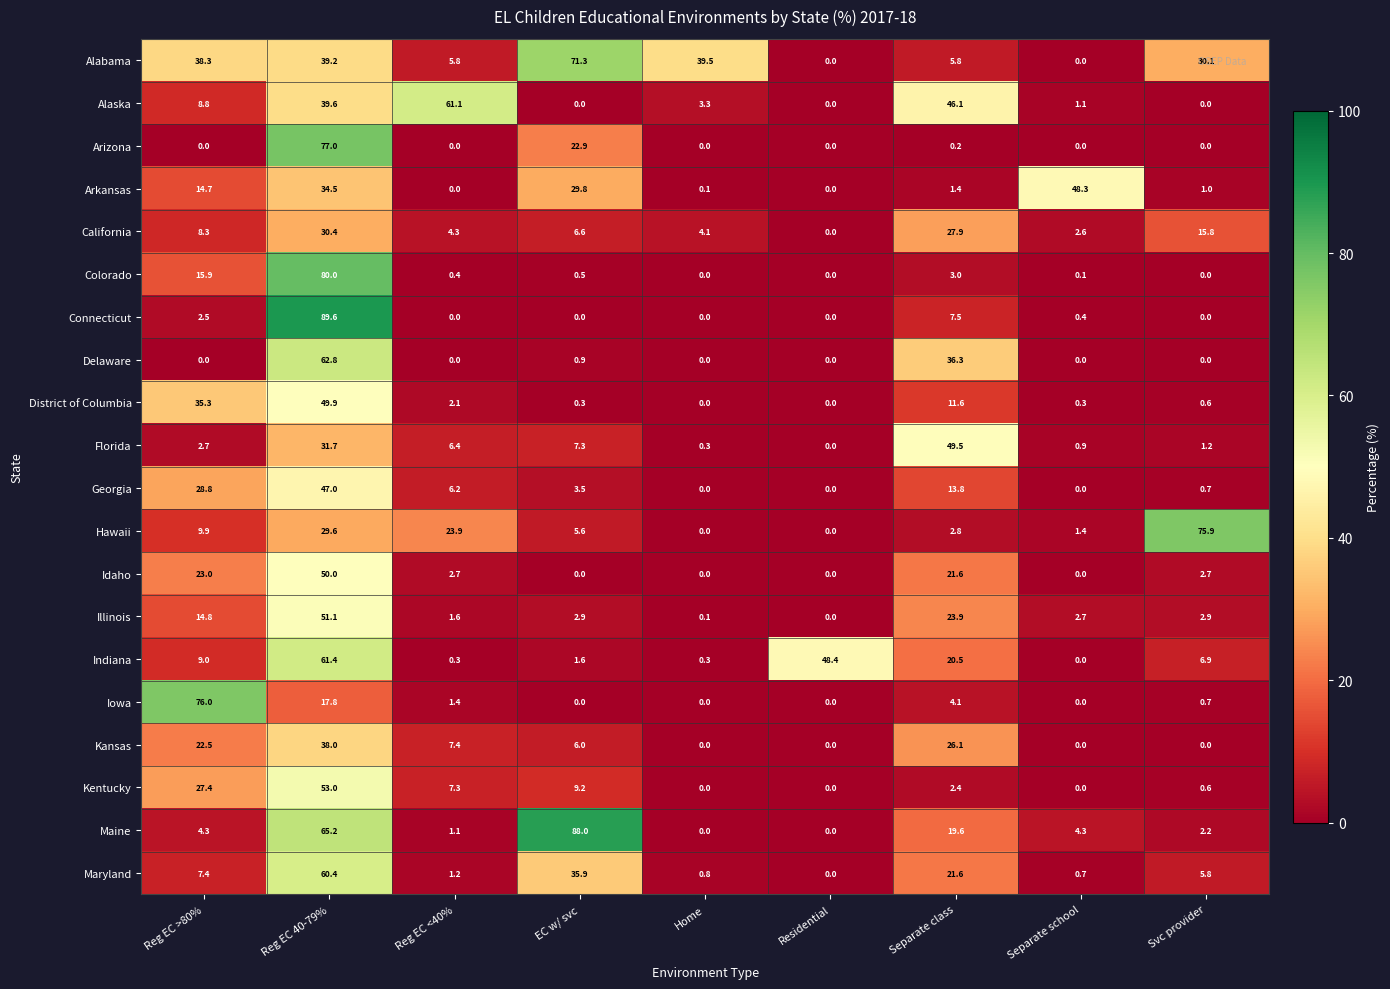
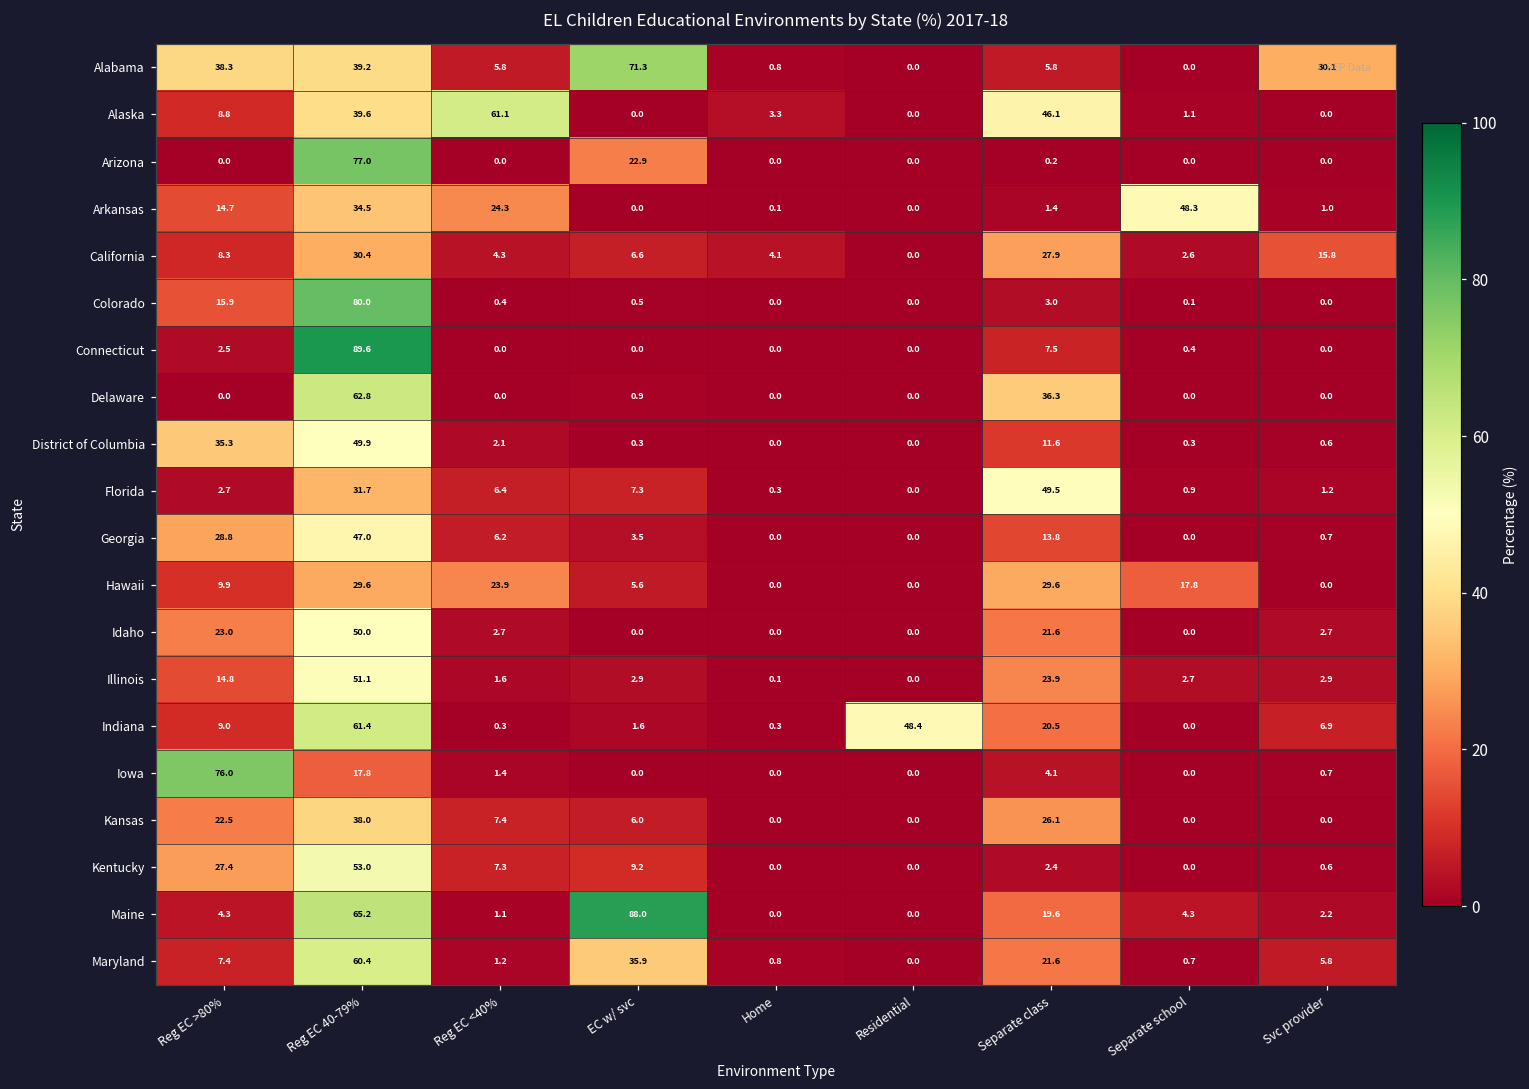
Alabama, Home: 39.5 -> 0.8
Arkansas, Reg EC <40%: 0.0 -> 24.3
Arkansas, EC w/ svc: 29.8 -> 0.0
Hawaii, Separate class: 2.8 -> 29.6
Hawaii, Separate school: 1.4 -> 17.8
Hawaii, Svc provider: 75.9 -> 0.0
